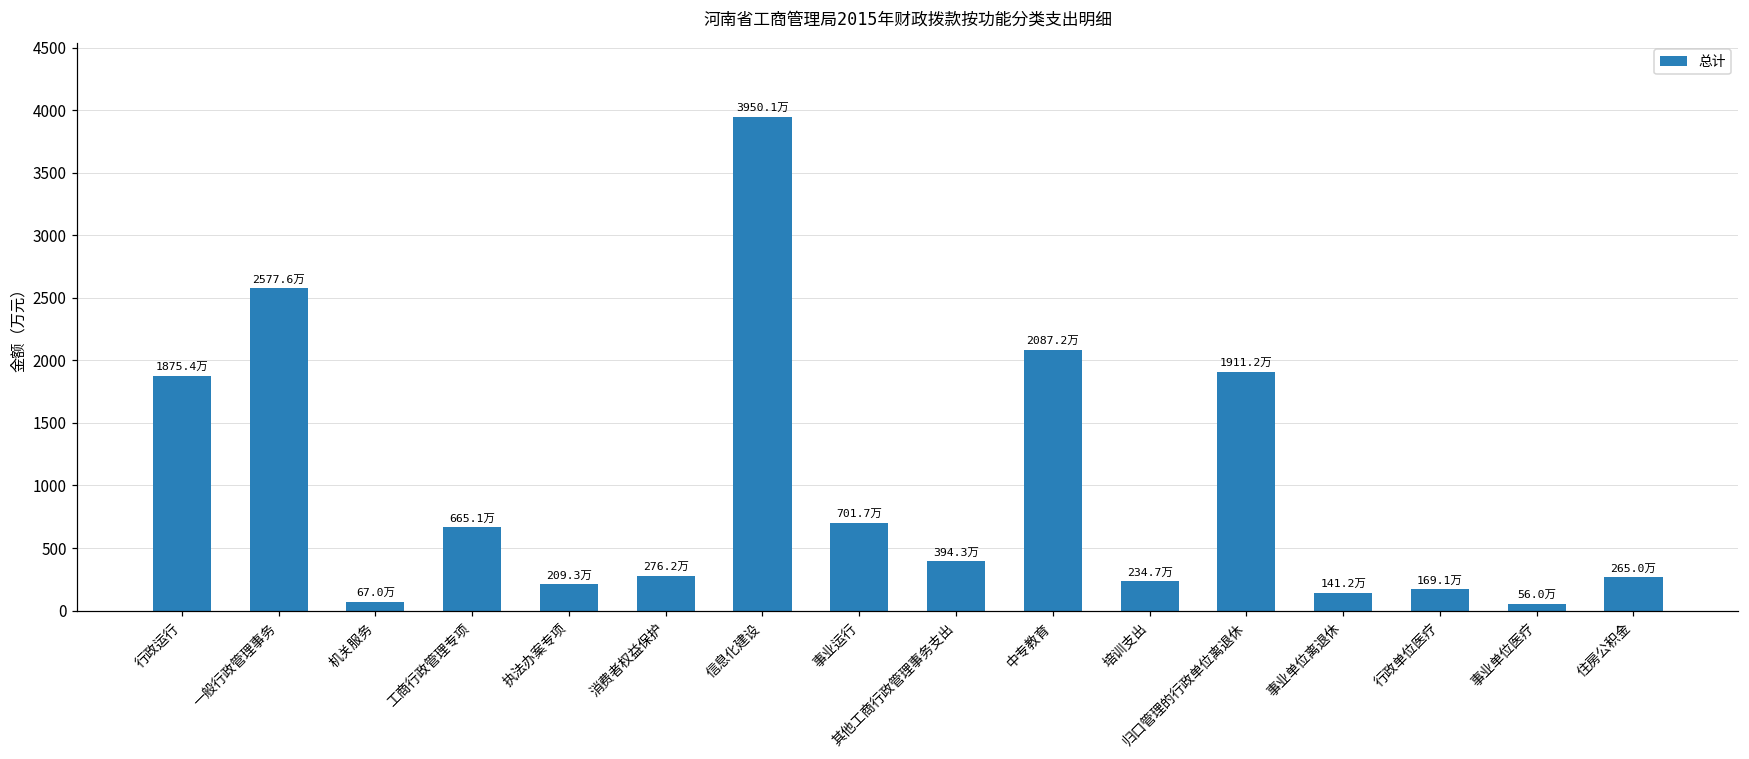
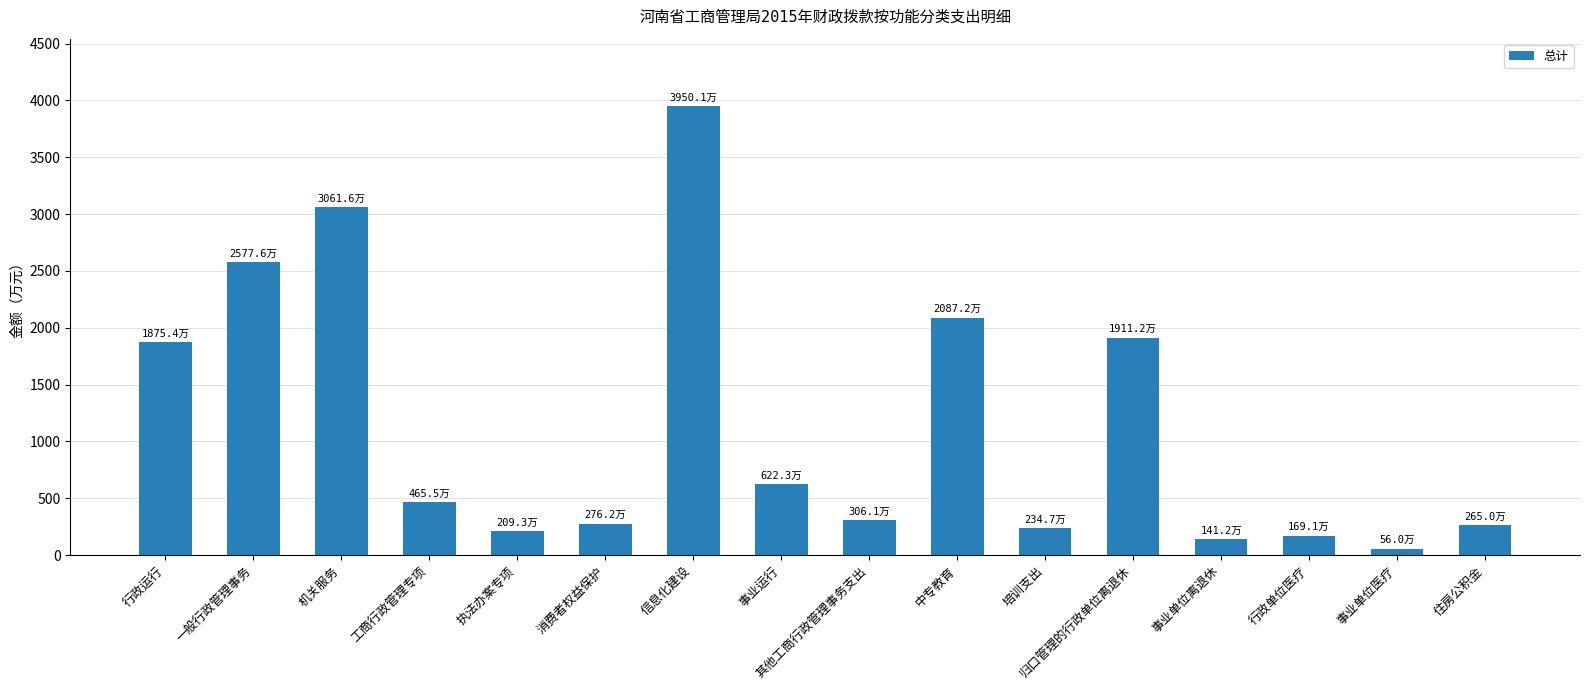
机关服务: 67.0万 -> 3061.6万
工商行政管理专项: 665.1万 -> 465.5万
事业运行: 701.7万 -> 622.3万
其他工商行政管理事务支出: 394.3万 -> 306.1万
